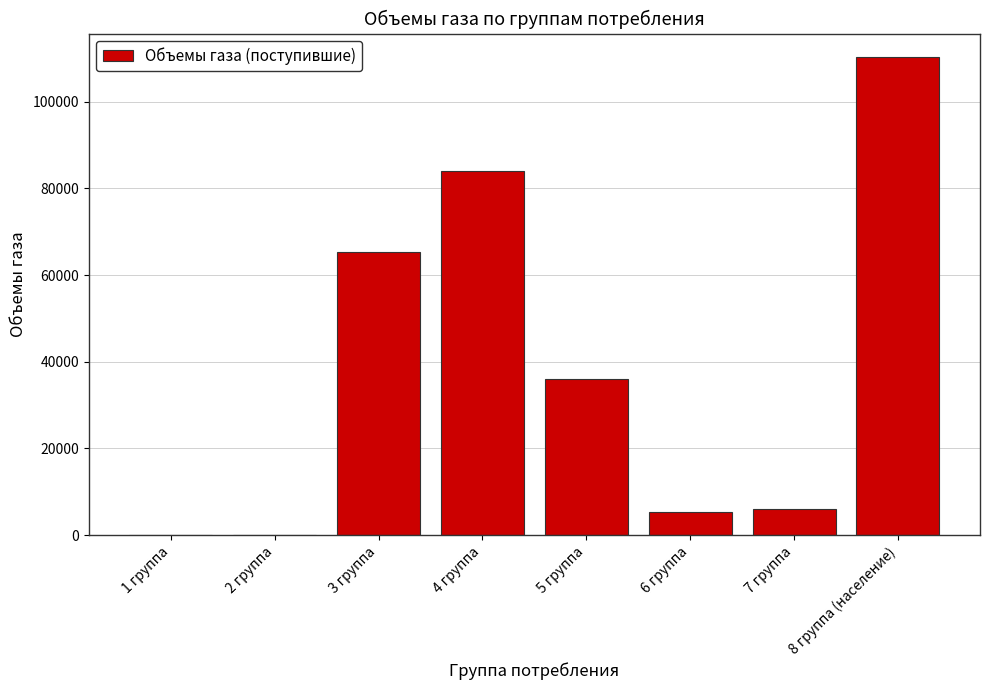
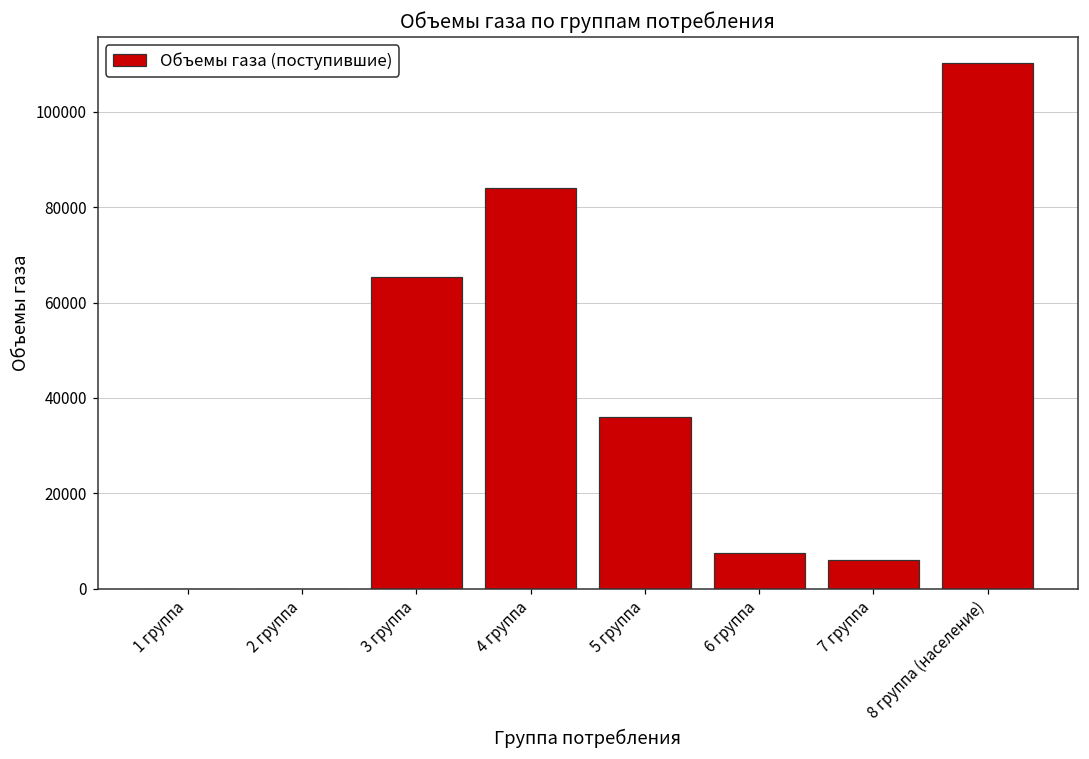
6 группа: 5000 -> 8000
